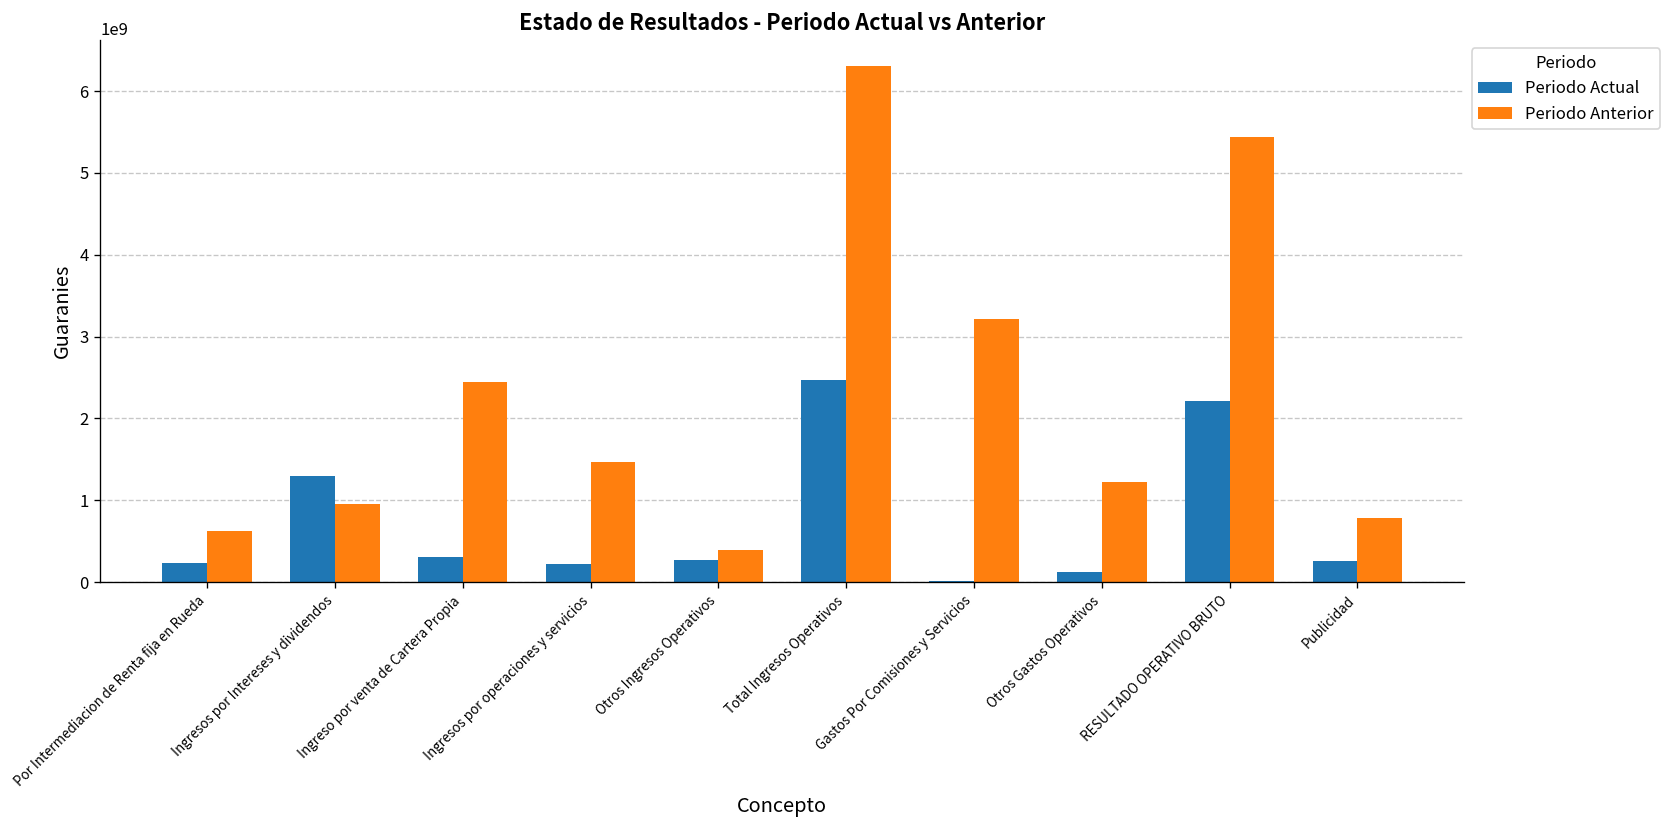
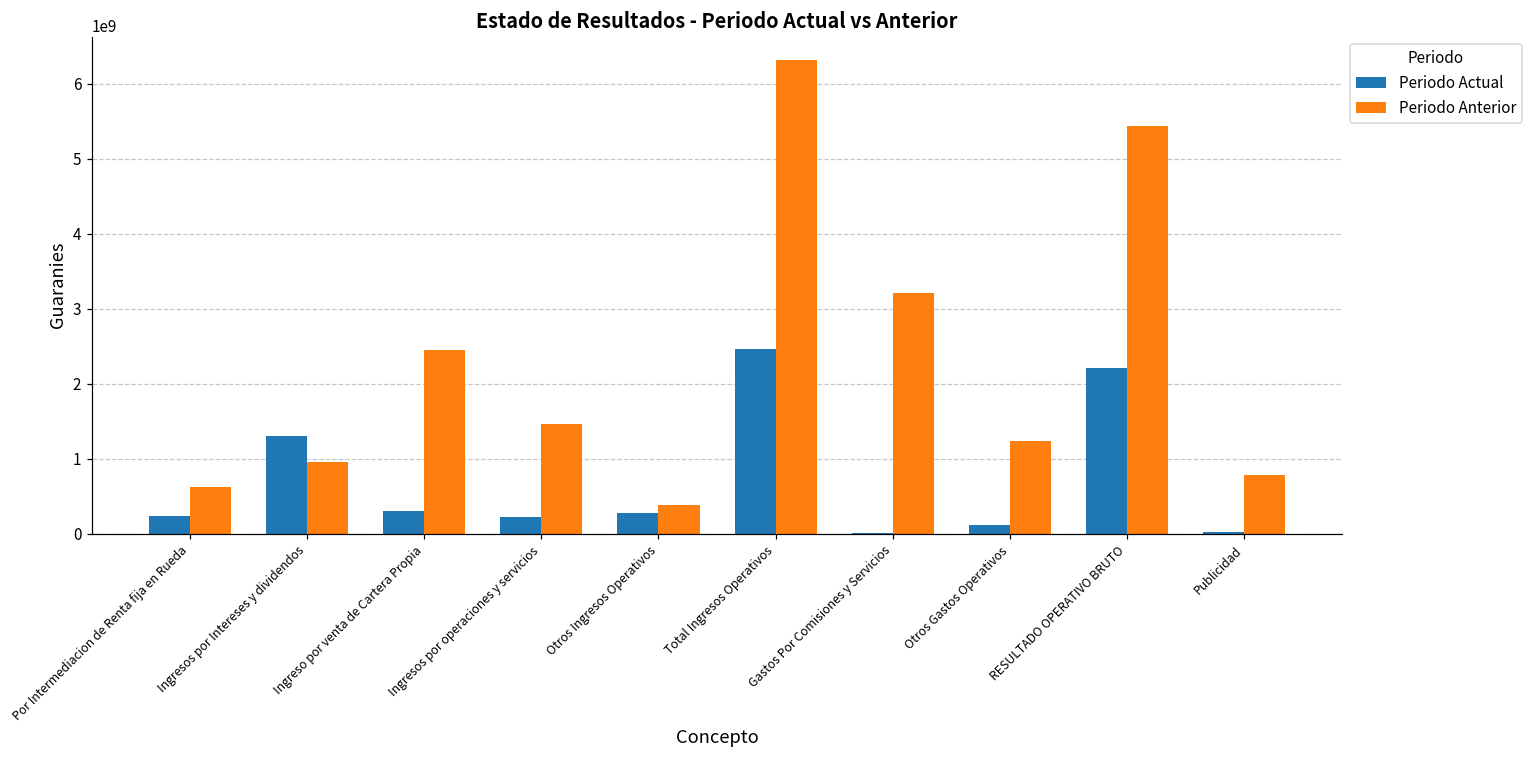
Periodo Actual, Publicidad: 300000000 -> 0
